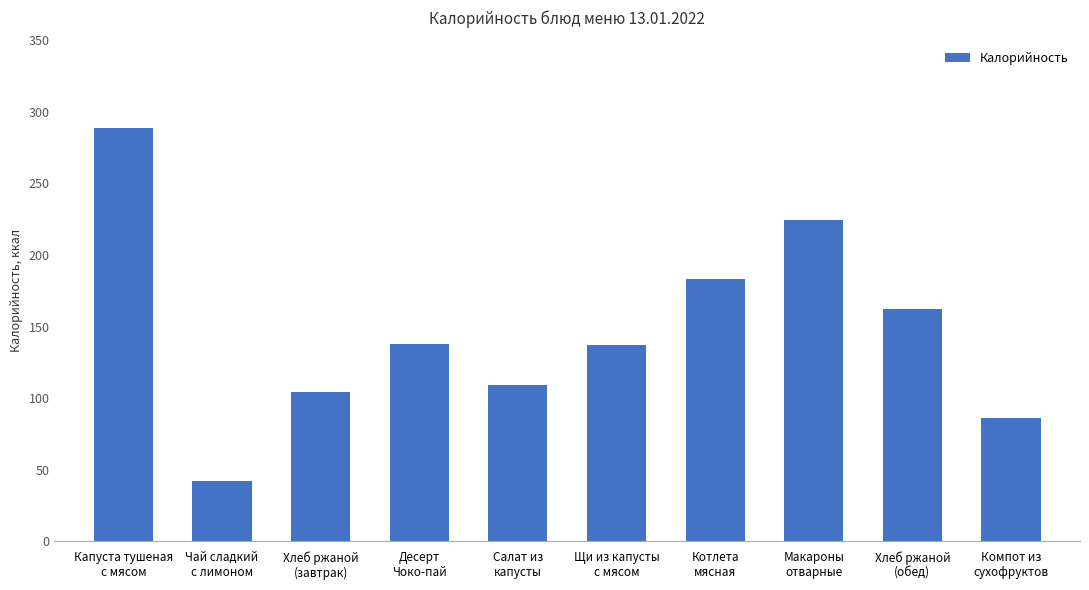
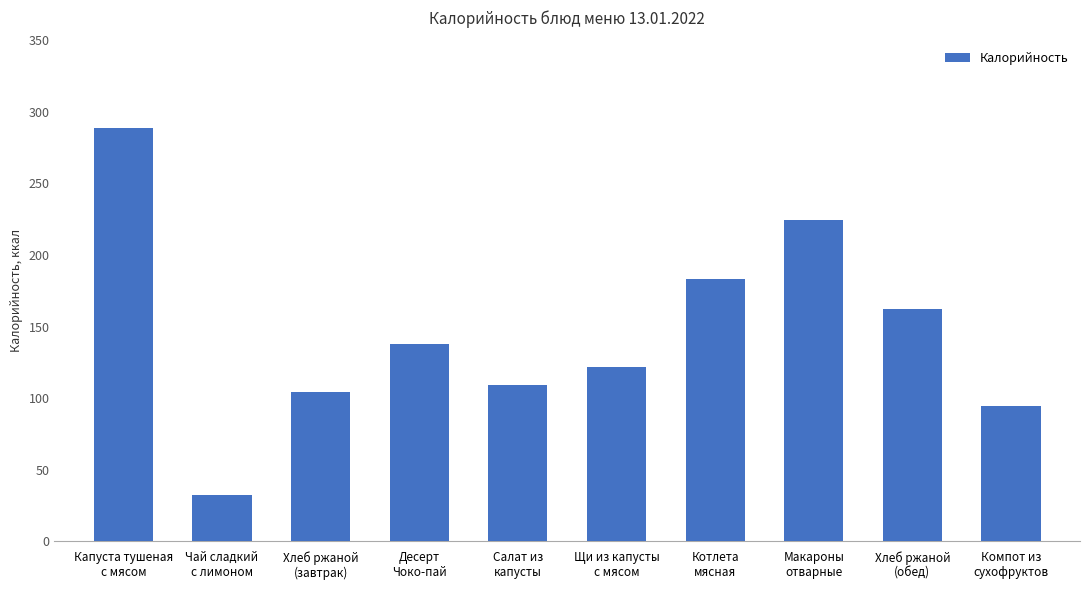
Чай сладкий с лимоном: 42 -> 32
Щи из капусты с мясом: 137 -> 122
Компот из сухофруктов: 86 -> 94
